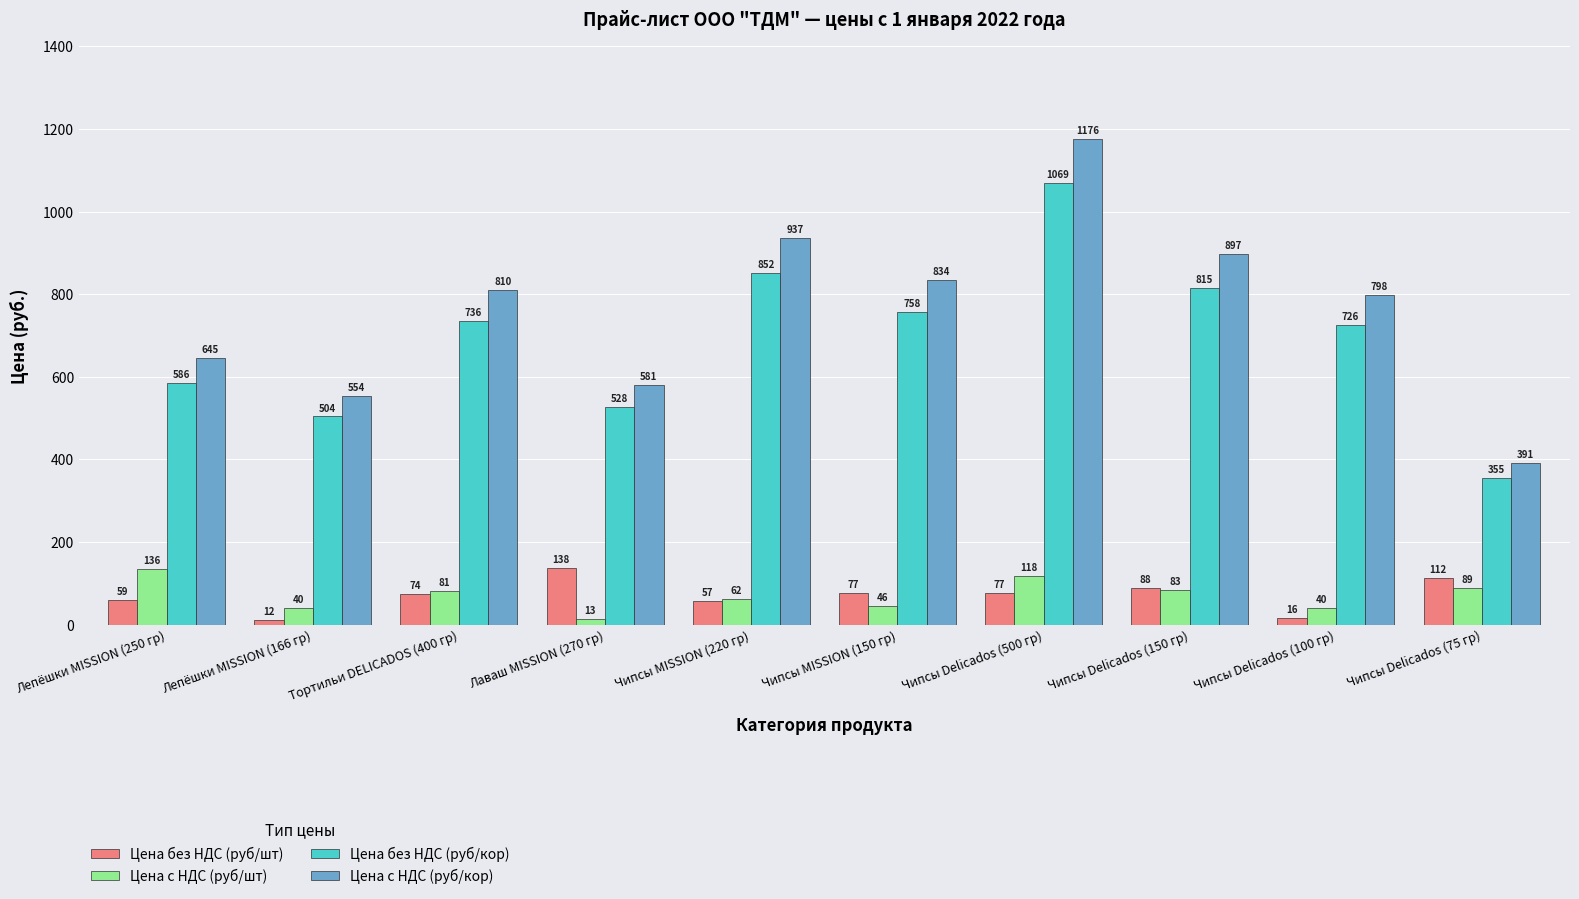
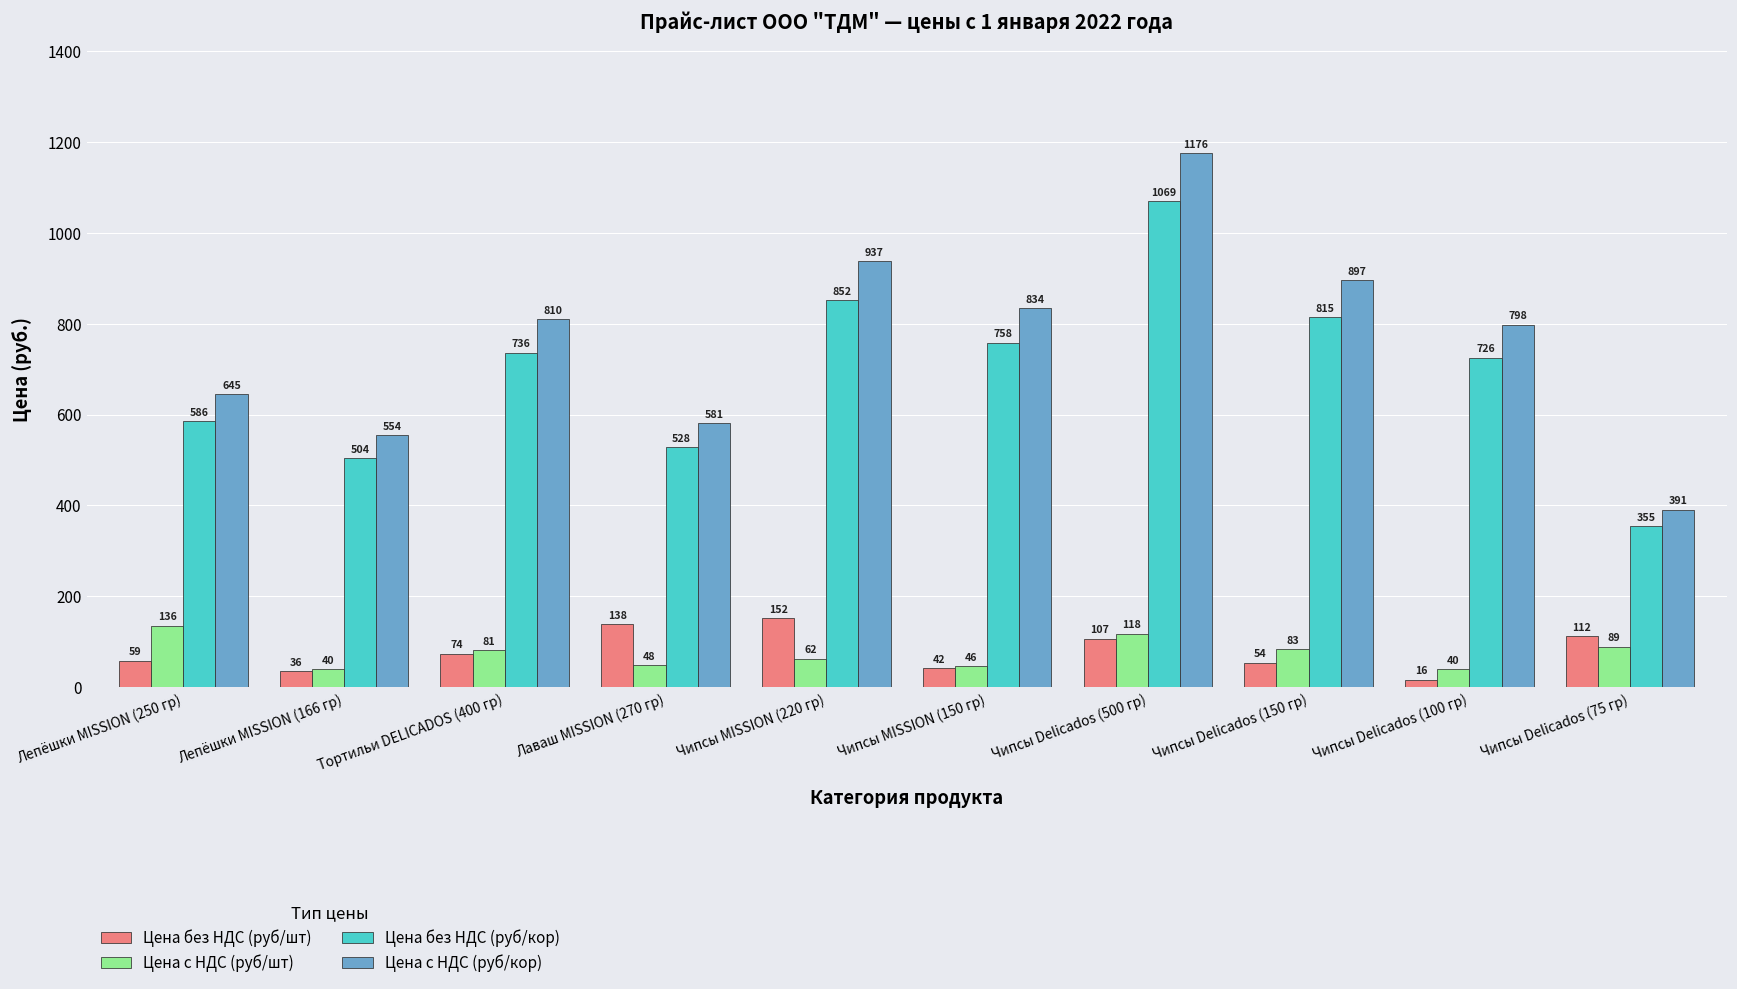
Цена без НДС (руб/шт), Лепёшки MISSION (166 гр): 12 -> 36
Цена с НДС (руб/шт), Лаваш MISSION (270 гр): 13 -> 48
Цена без НДС (руб/шт), Чипсы MISSION (220 гр): 57 -> 152
Цена без НДС (руб/шт), Чипсы MISSION (150 гр): 77 -> 42
Цена без НДС (руб/шт), Чипсы Delicados (500 гр): 77 -> 107
Цена без НДС (руб/шт), Чипсы Delicados (150 гр): 88 -> 54
